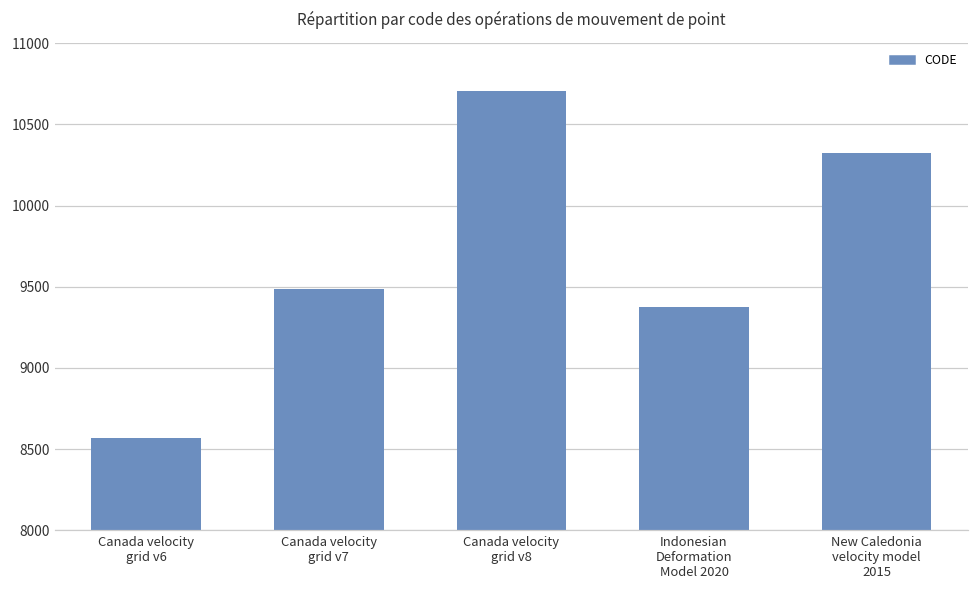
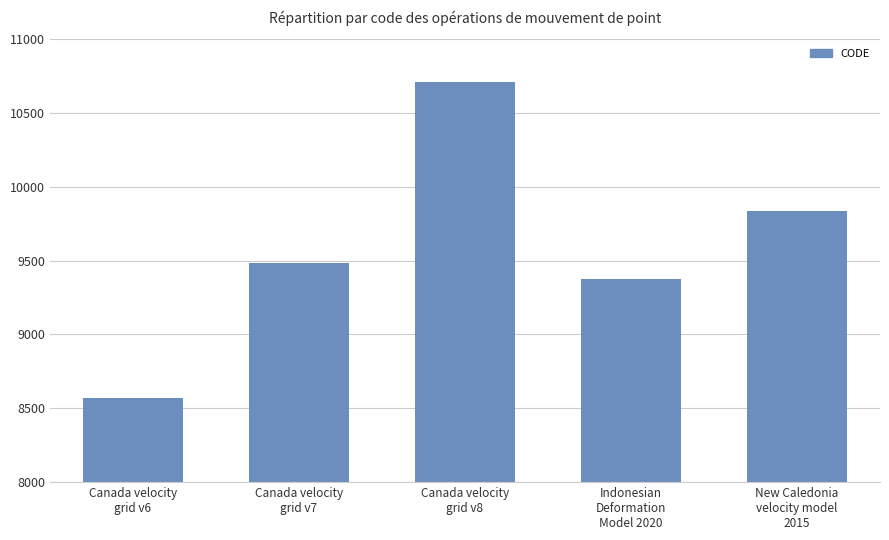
New Caledonia velocity model 2015: 10320 -> 9830
